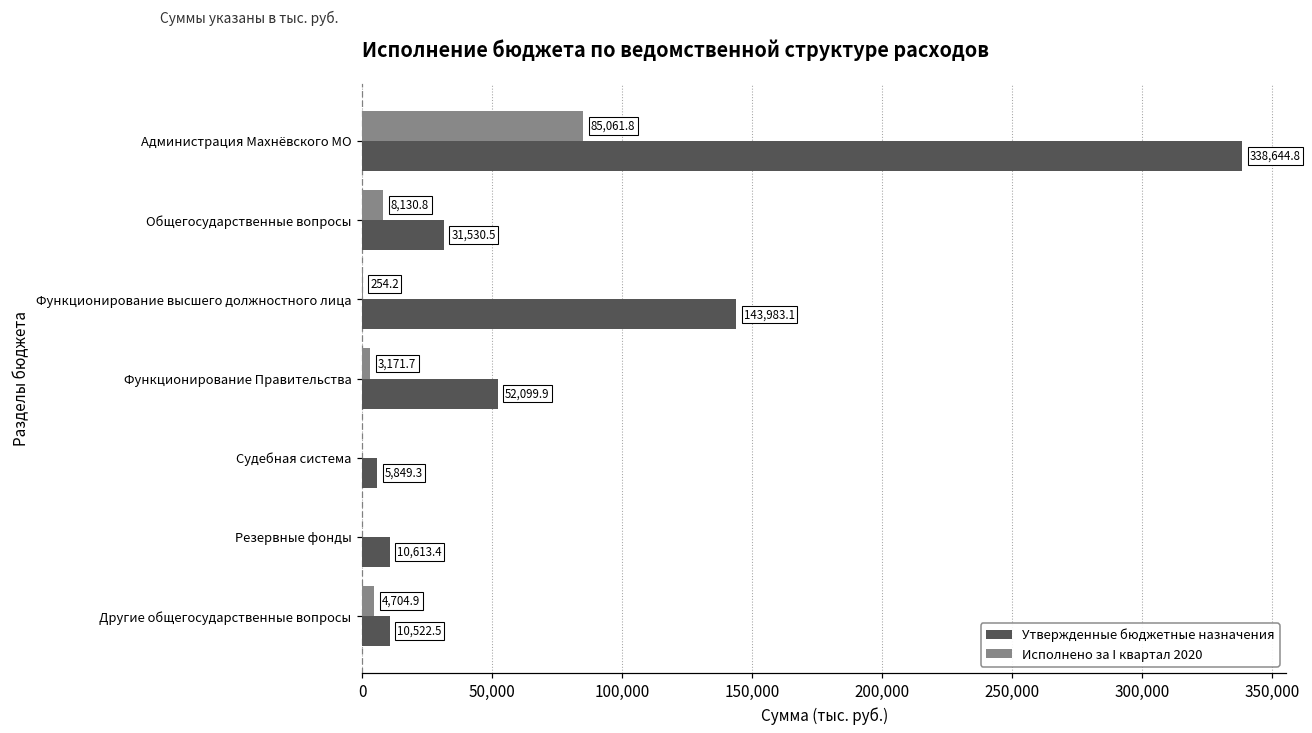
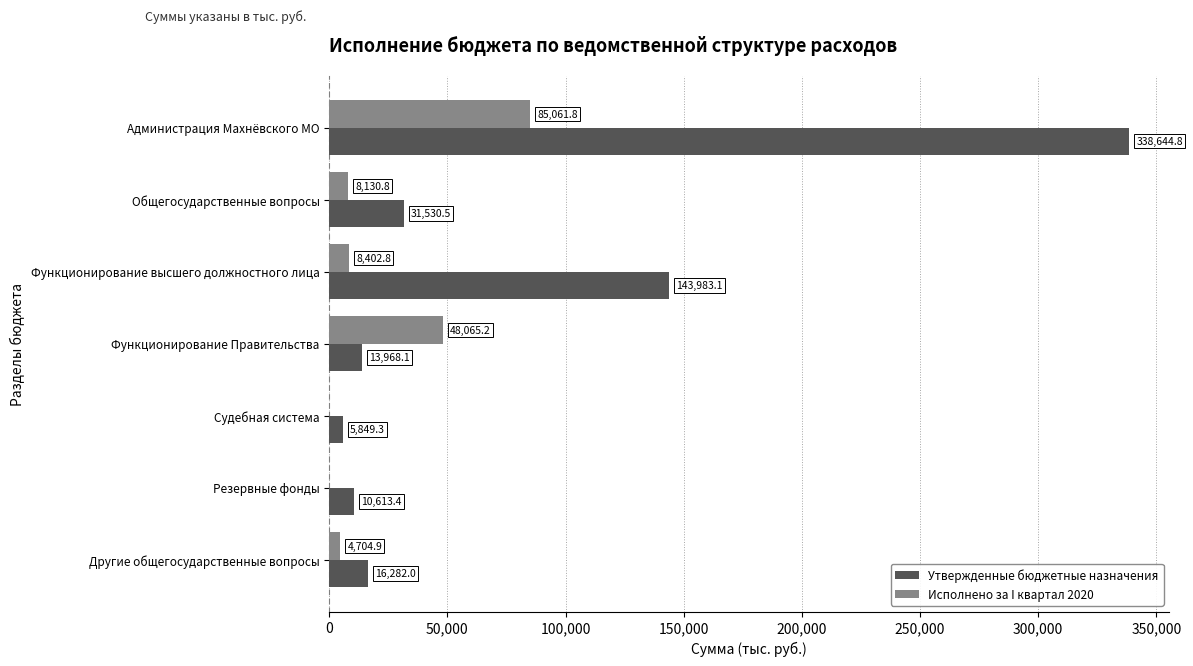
Исполнено за I квартал 2020, Функционирование высшего должностного лица: 254.2 -> 8,402.8
Исполнено за I квартал 2020, Функционирование Правительства: 3,171.7 -> 48,065.2
Утвержденные бюджетные назначения, Функционирование Правительства: 52,099.9 -> 13,968.1
Утвержденные бюджетные назначения, Другие общегосударственные вопросы: 10,522.5 -> 16,282.0
